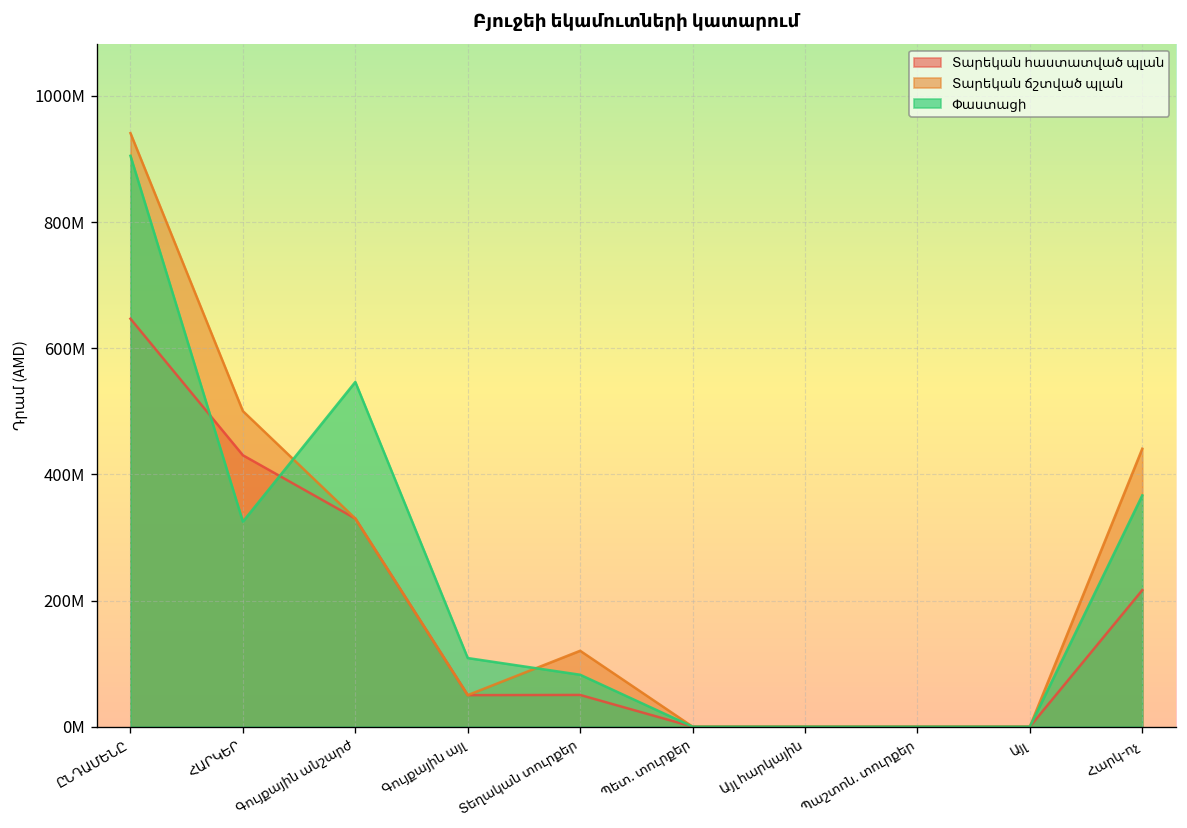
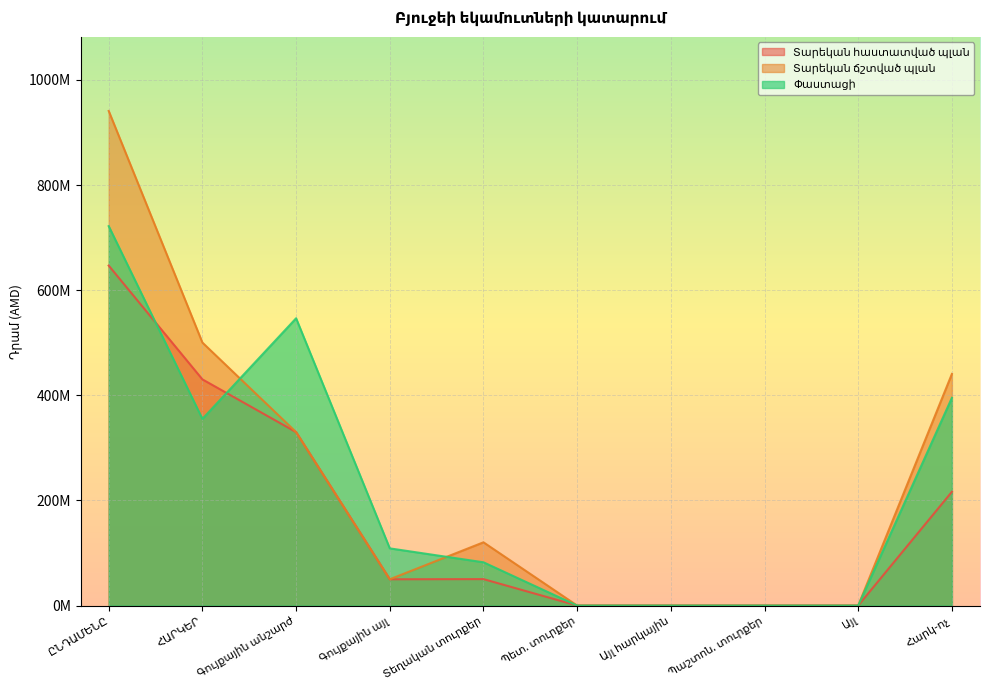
Փաստացի, ԸՆԴԱՄԵՆԸ: 910000000 -> 720000000
Փաստացի, ՀԱՐԿԵՐ: 330000000 -> 360000000
Փաստացի, Հարկ-ոչ: 370000000 -> 400000000
